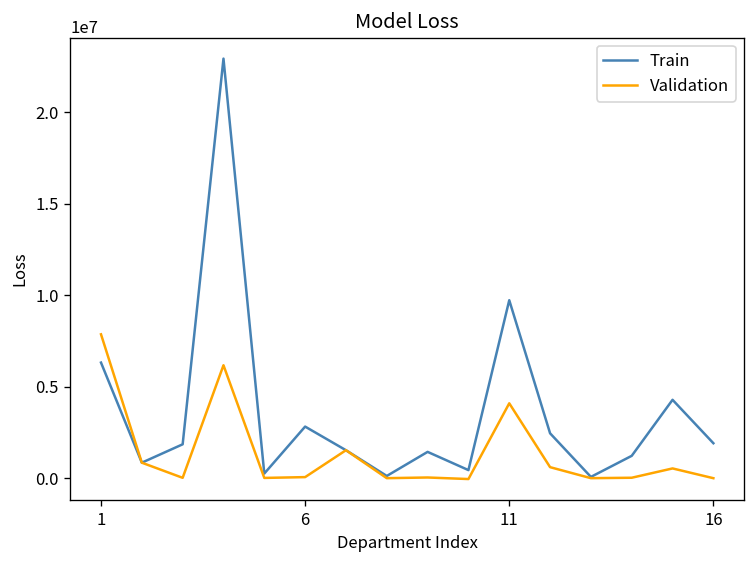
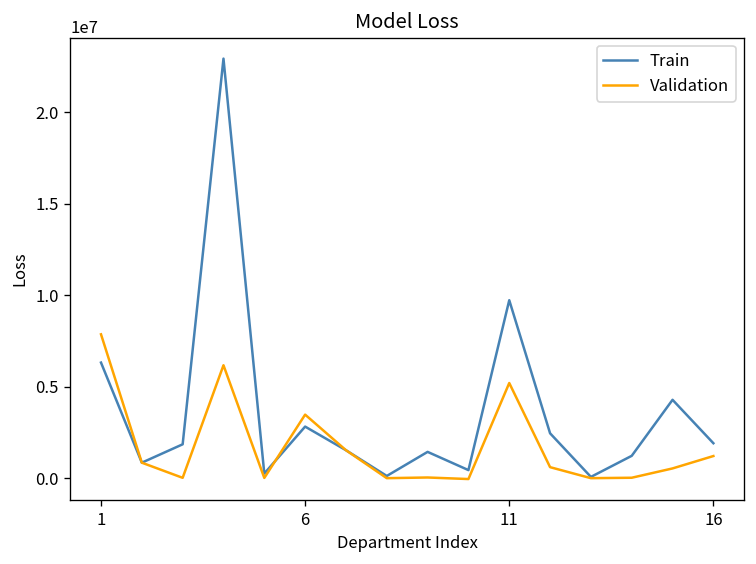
Validation, 6: 100000 -> 3500000
Validation, 11: 4100000 -> 5200000
Validation, 16: 0 -> 1200000
